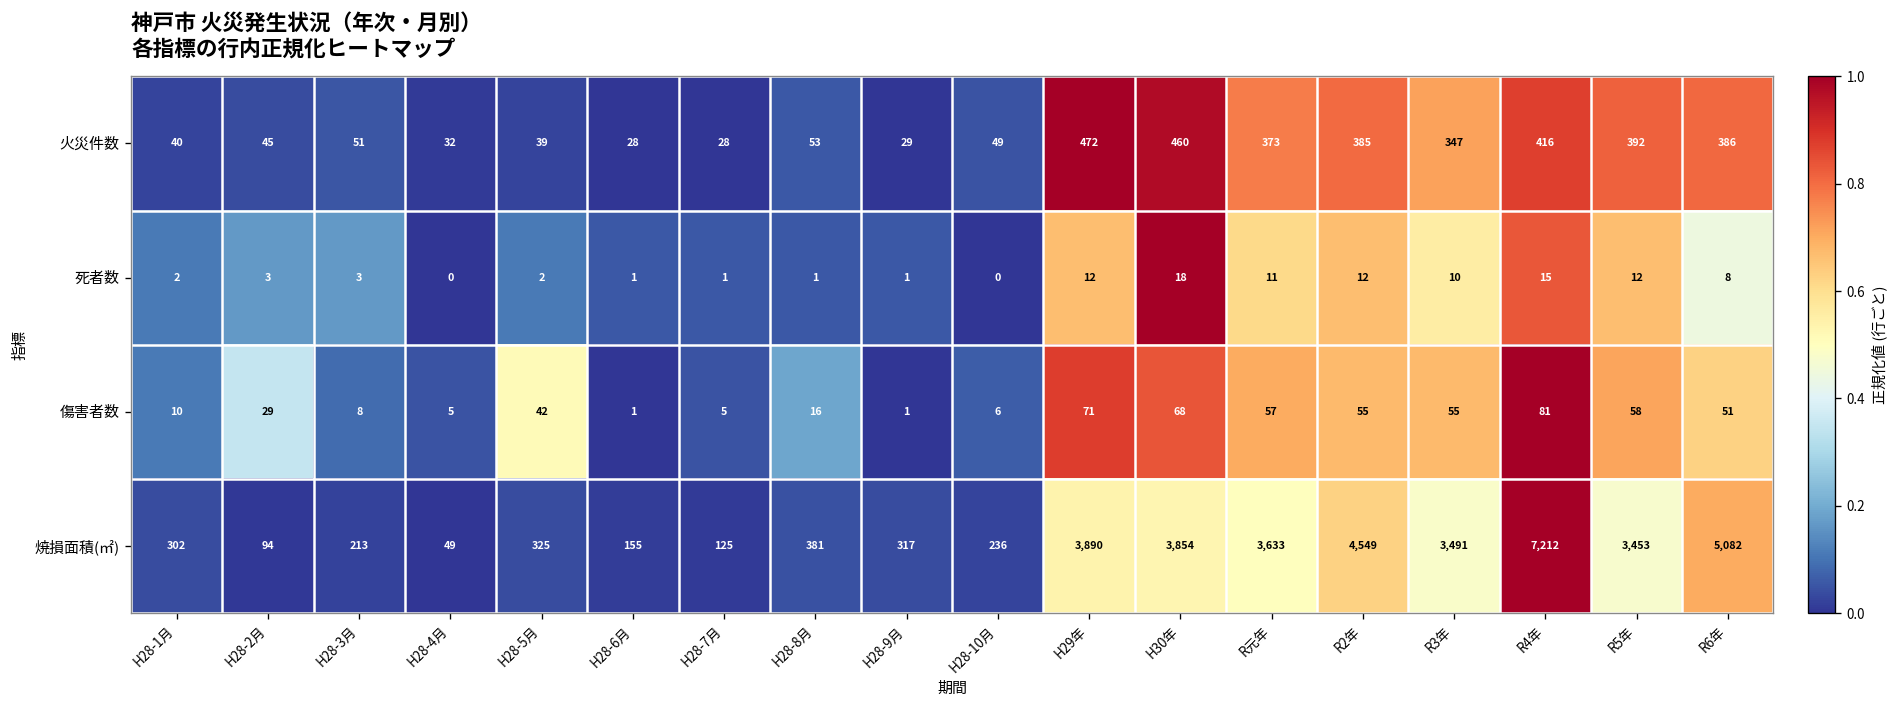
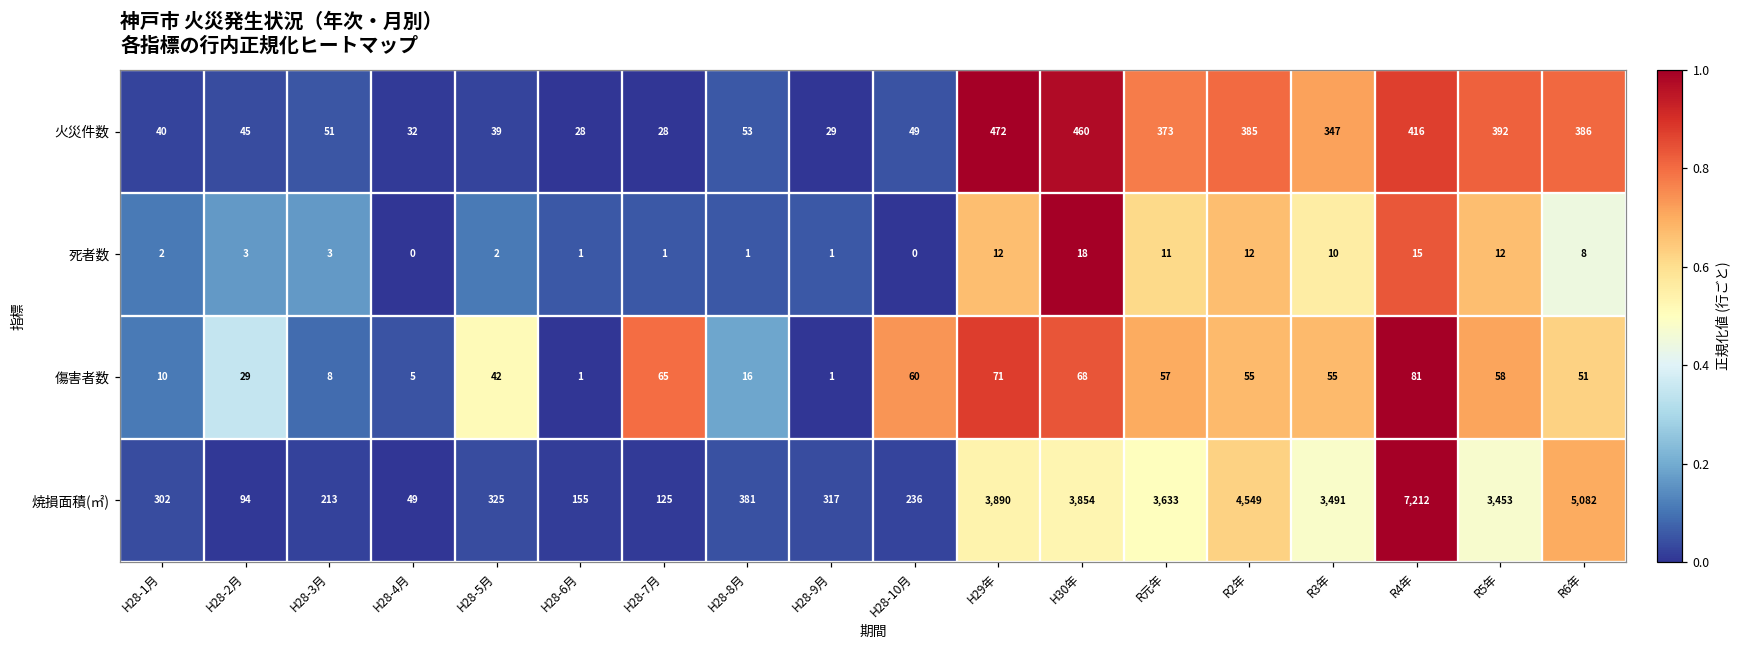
傷害者数, H28-7月: 5 -> 65
傷害者数, H28-10月: 6 -> 60
